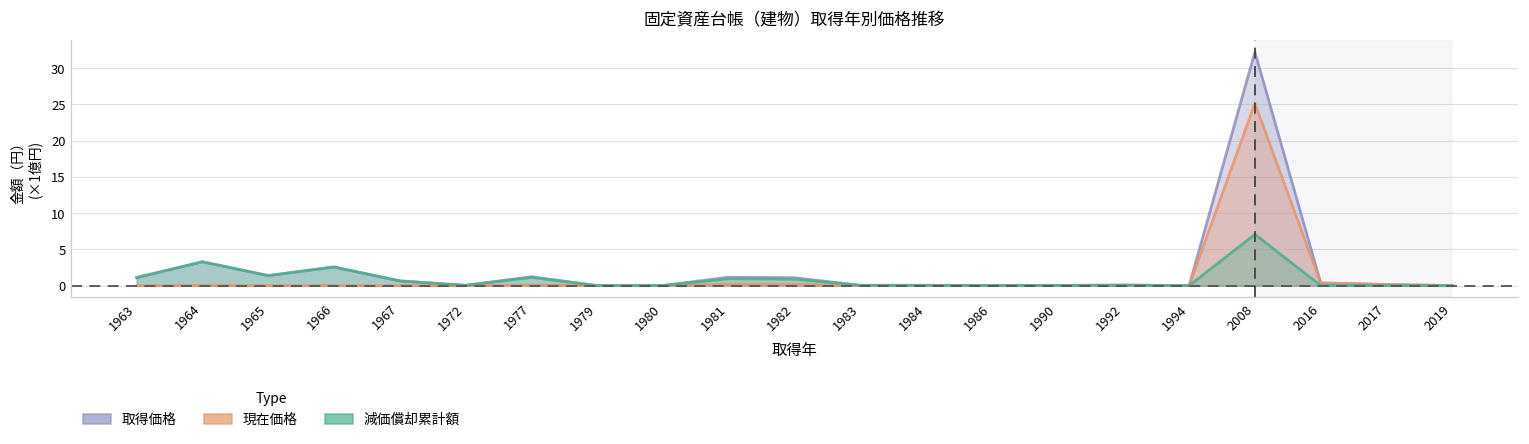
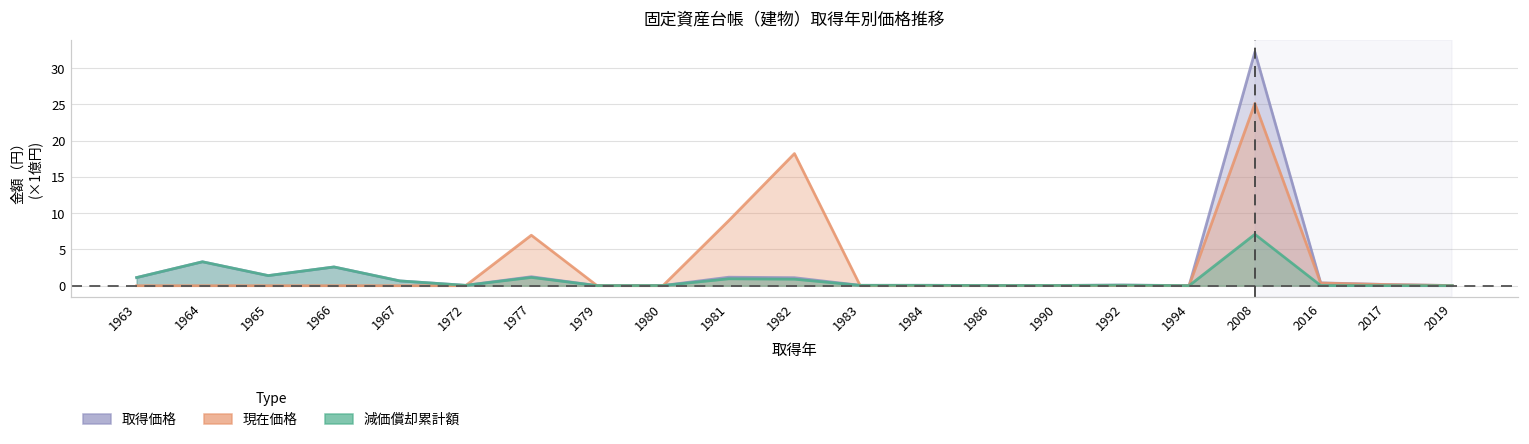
現在価格, 1977: 0 -> 7
現在価格, 1981: 0 -> 9
現在価格, 1982: 0 -> 18
